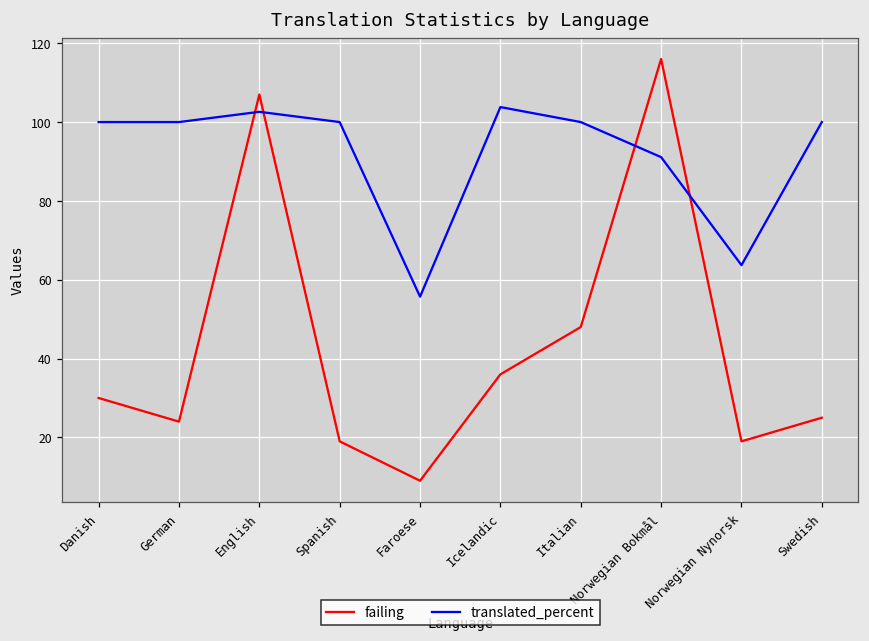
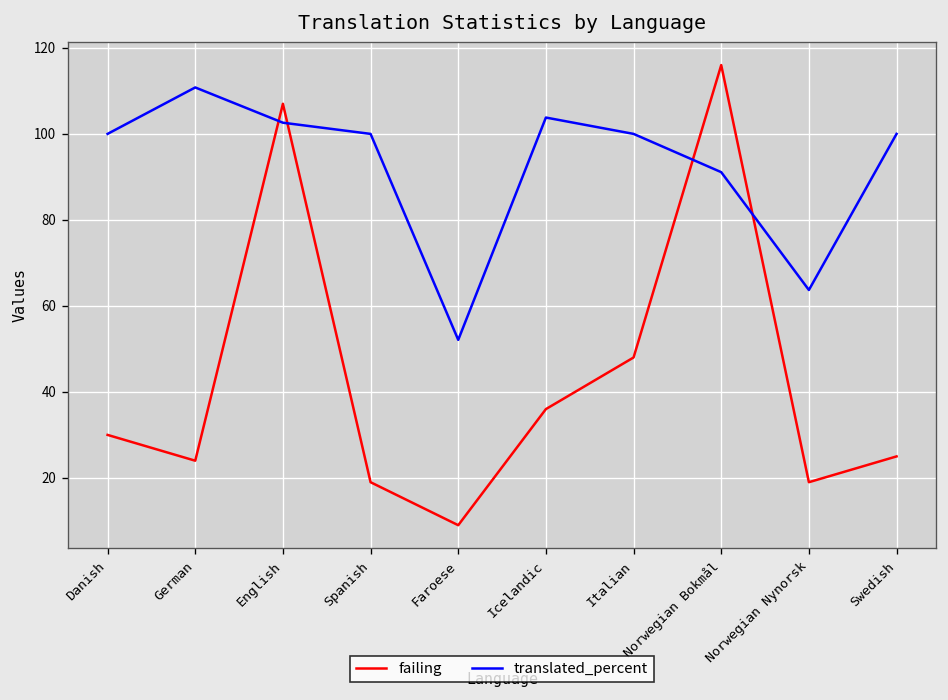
translated_percent, German: 100 -> 111
translated_percent, Faroese: 56 -> 52
